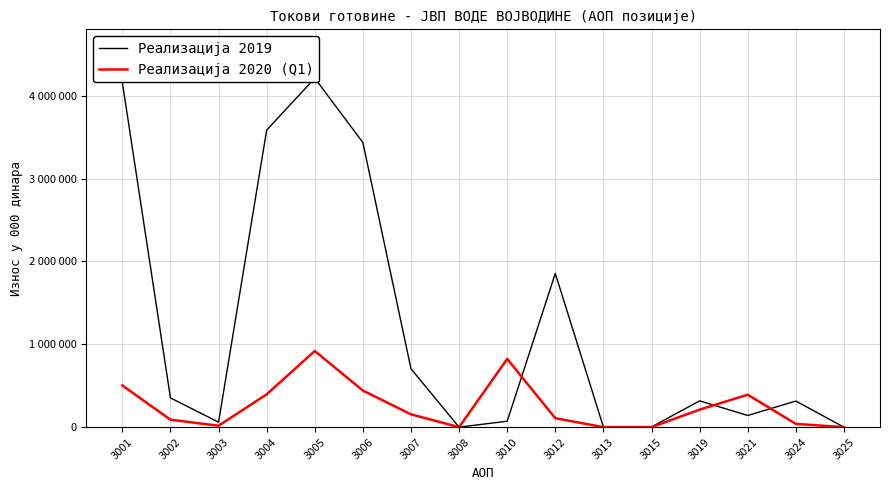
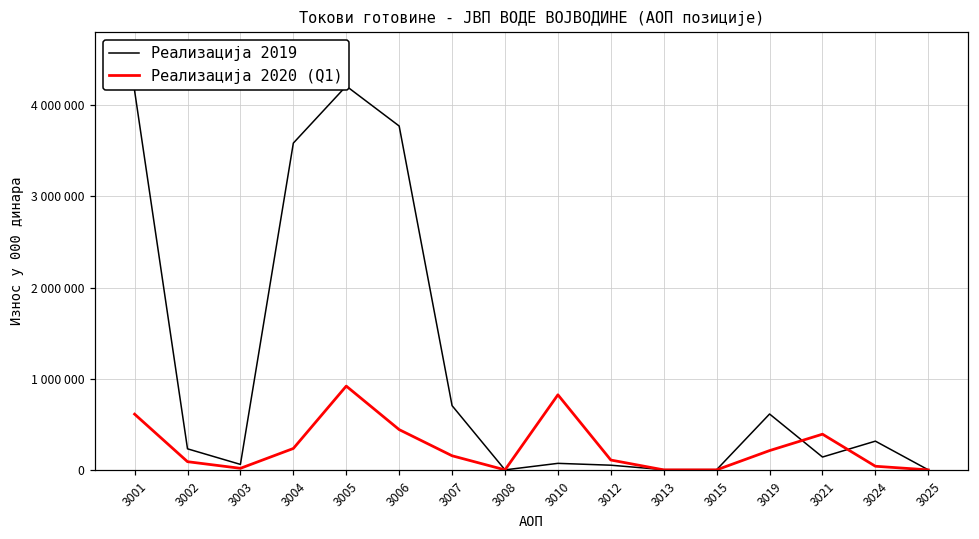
Реализација 2020 (Q1), 3001: 500000 -> 600000
Реализација 2019, 3002: 400000 -> 200000
Реализација 2020 (Q1), 3004: 400000 -> 200000
Реализација 2019, 3006: 3400000 -> 3800000
Реализација 2019, 3012: 1900000 -> 100000
Реализација 2019, 3019: 300000 -> 600000
